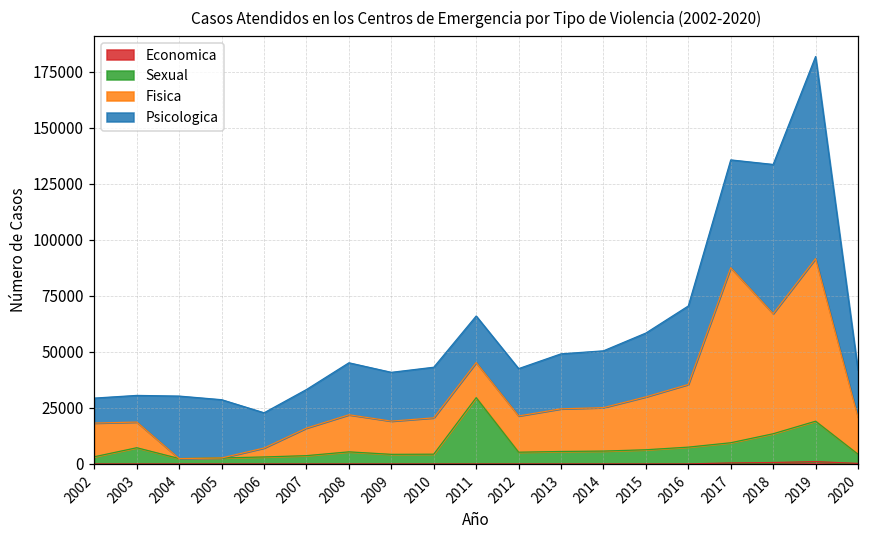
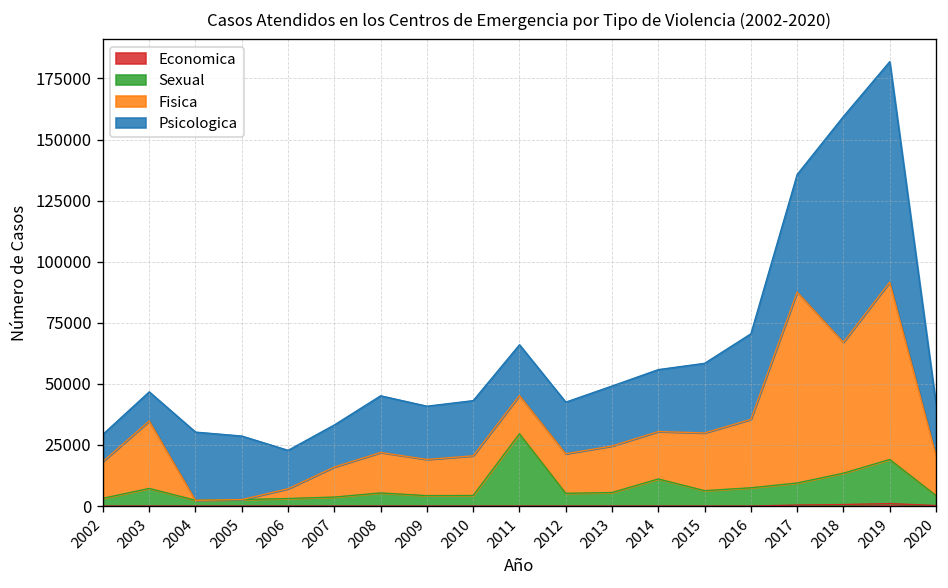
Fisica, 2003: 11000 -> 28000
Sexual, 2014: 6000 -> 11000
Psicologica, 2018: 67000 -> 92000
